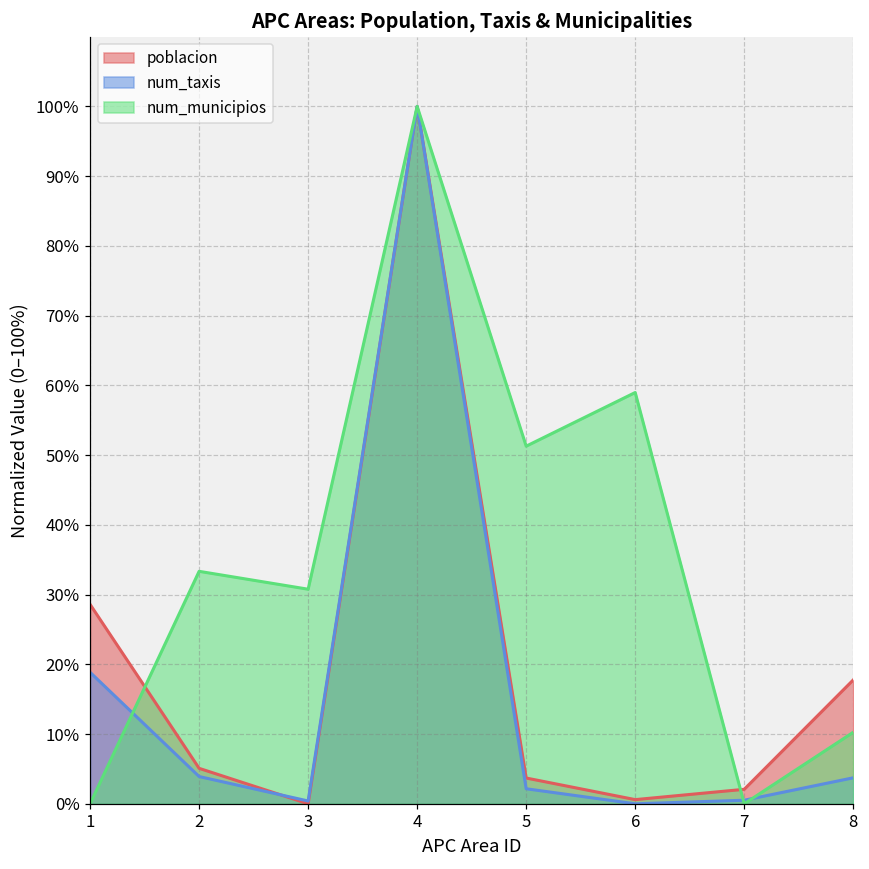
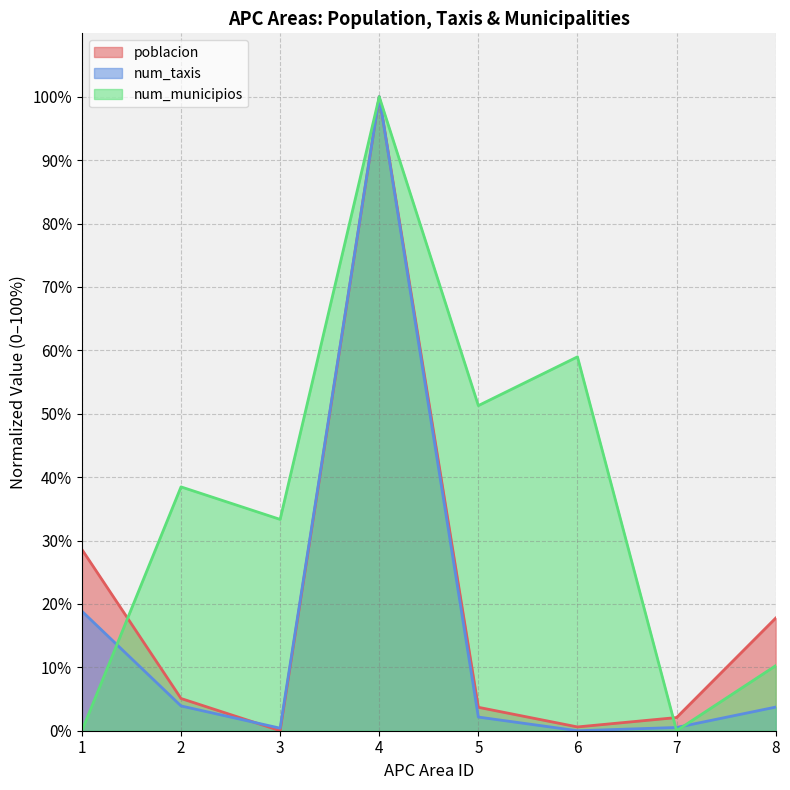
num_municipios, 2: 33% -> 38%
num_municipios, 3: 31% -> 33%
